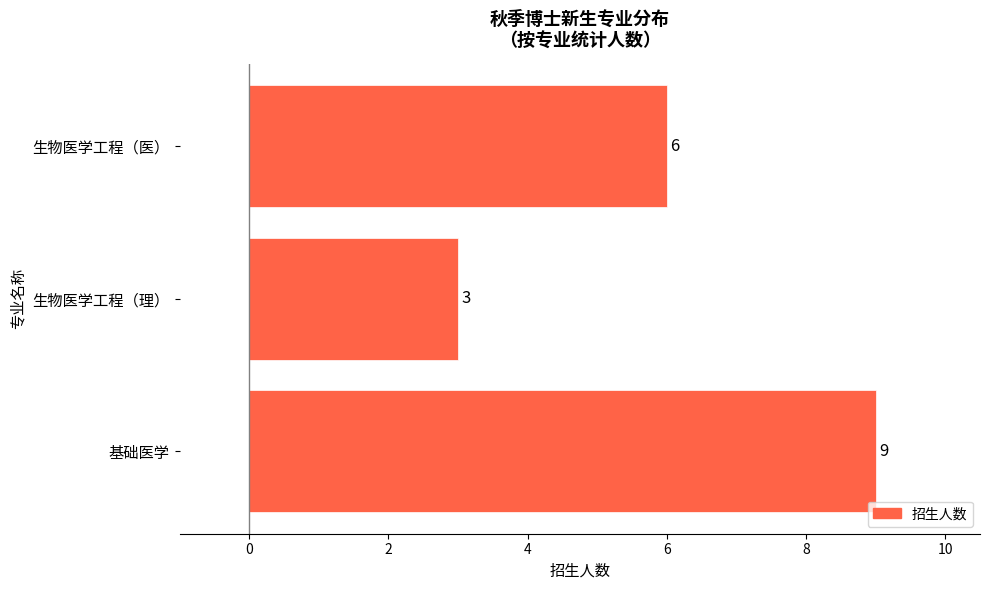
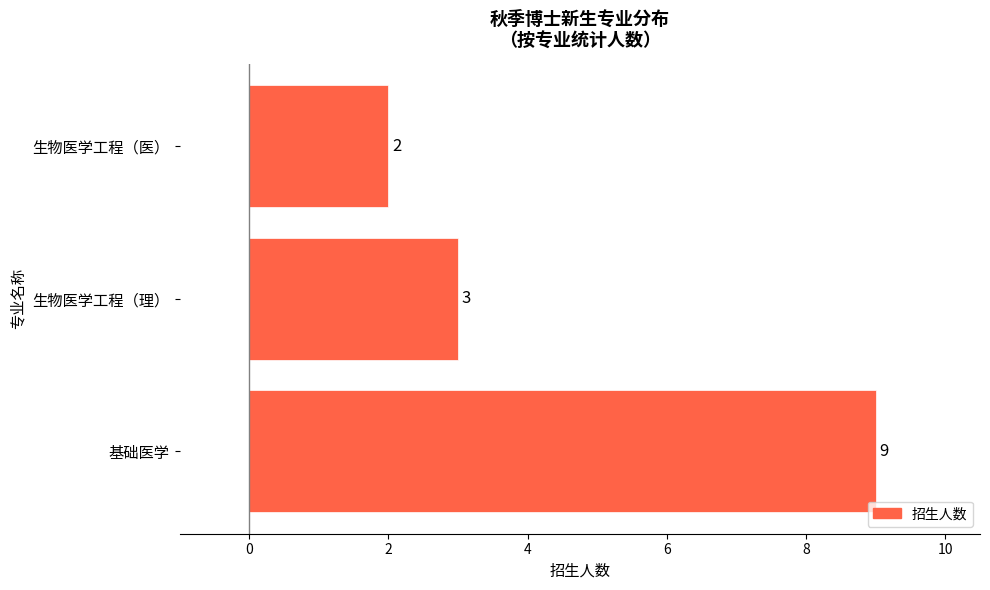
生物医学工程（医）: 6 -> 2
